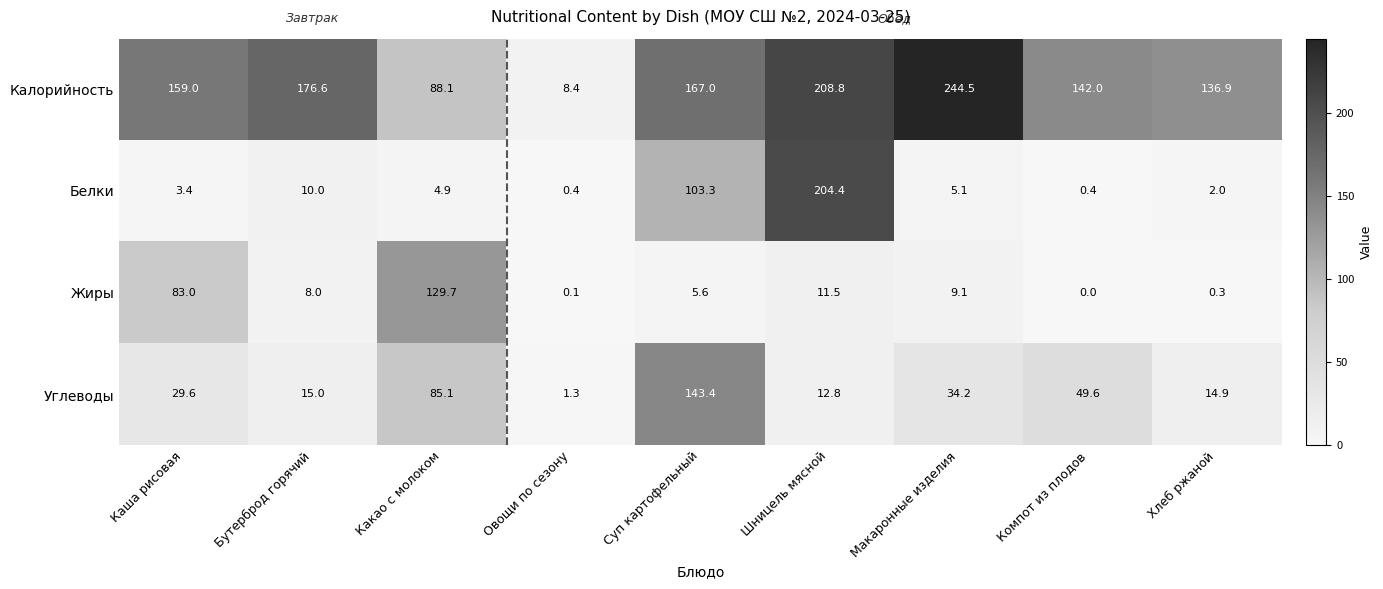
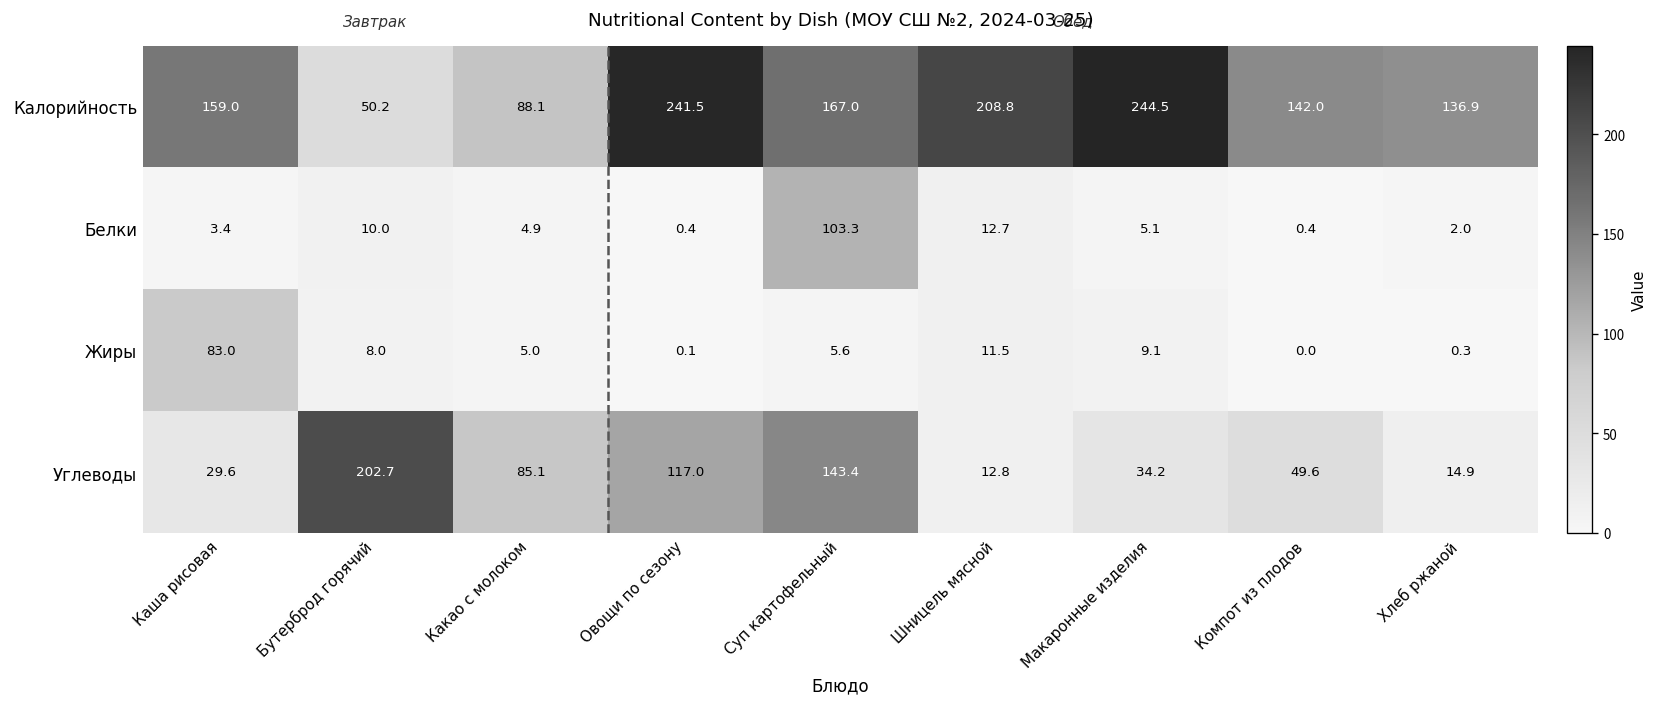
Калорийность, Бутерброд горячий: 176.6 -> 50.2
Калорийность, Овощи по сезону: 8.4 -> 241.5
Белки, Шницель мясной: 204.4 -> 12.7
Жиры, Какао с молоком: 129.7 -> 5.0
Углеводы, Бутерброд горячий: 15.0 -> 202.7
Углеводы, Овощи по сезону: 1.3 -> 117.0
